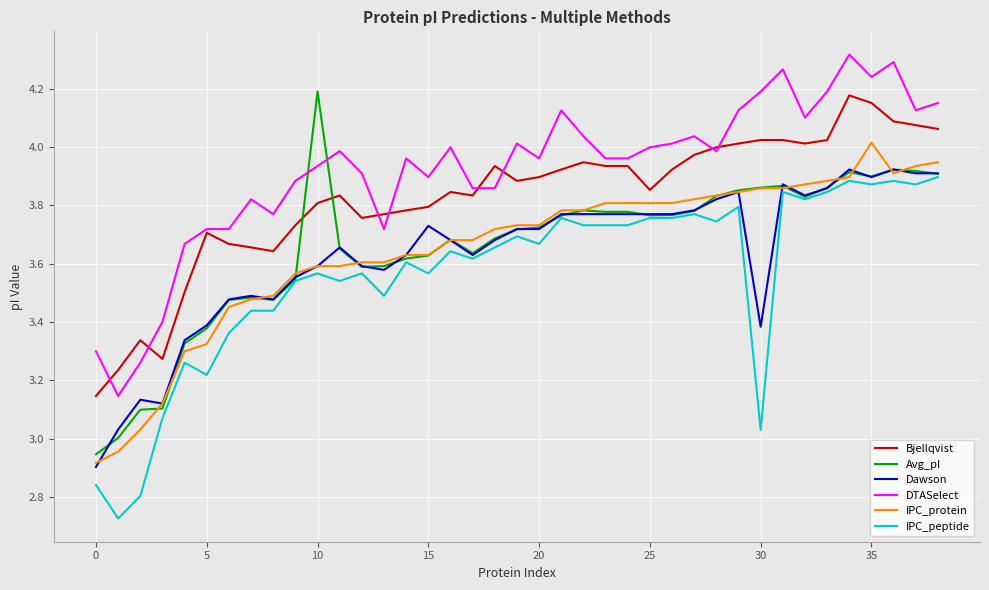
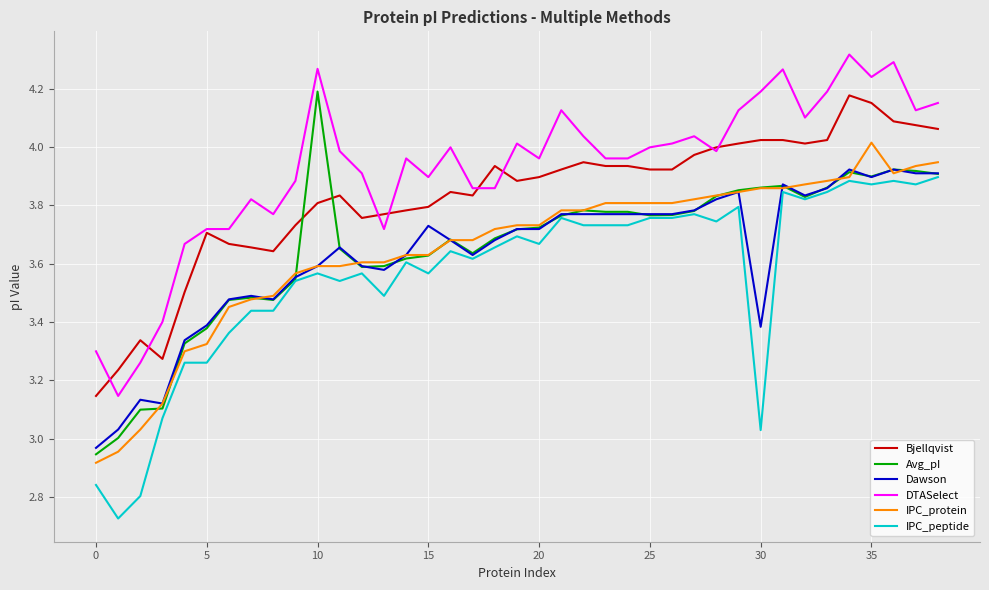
Dawson, 0: 2.90 -> 2.97
IPC_peptide, 5: 3.22 -> 3.26
DTASelect, 10: 3.94 -> 4.27
Bjellqvist, 25: 3.85 -> 3.92
